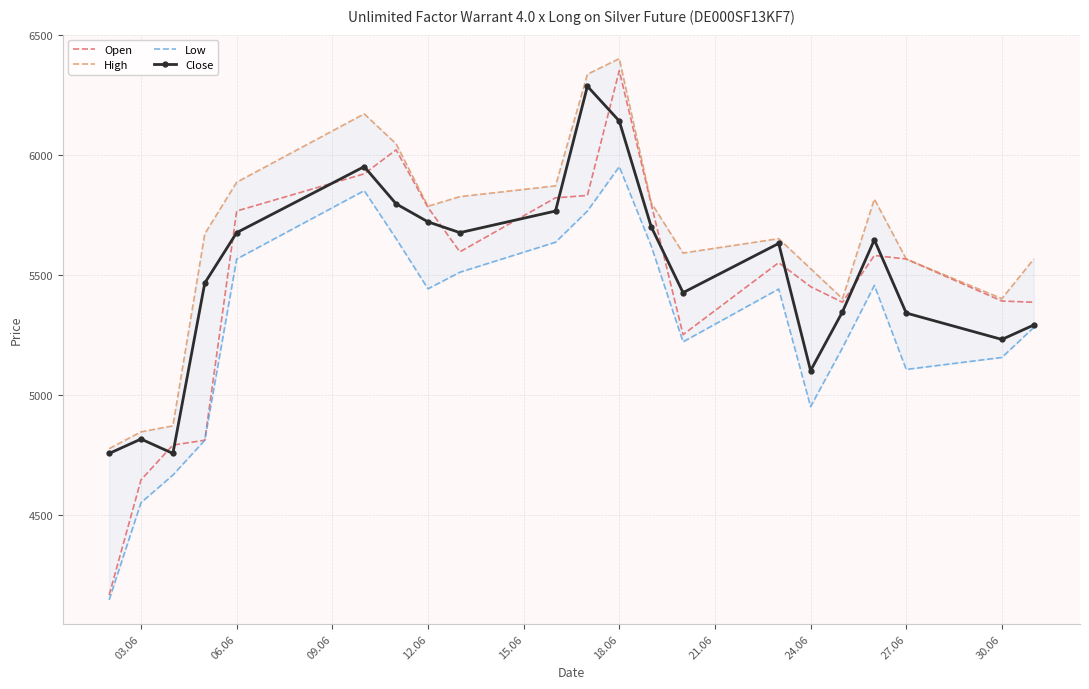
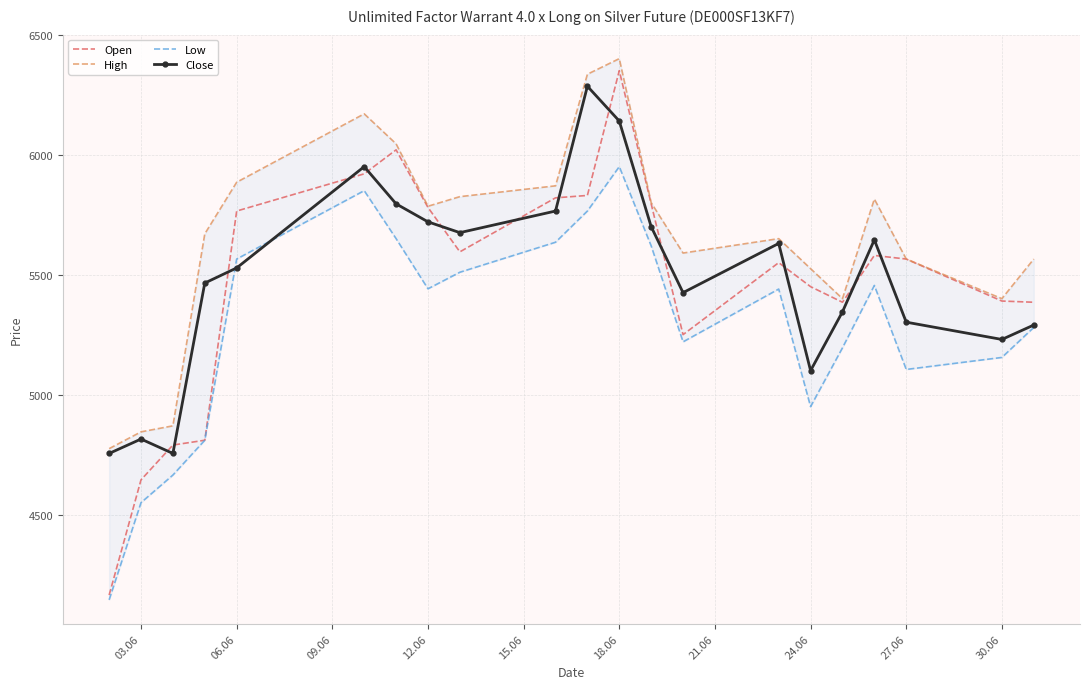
Close, 06.06: 5680 -> 5530
Close, 27.06: 5340 -> 5300
